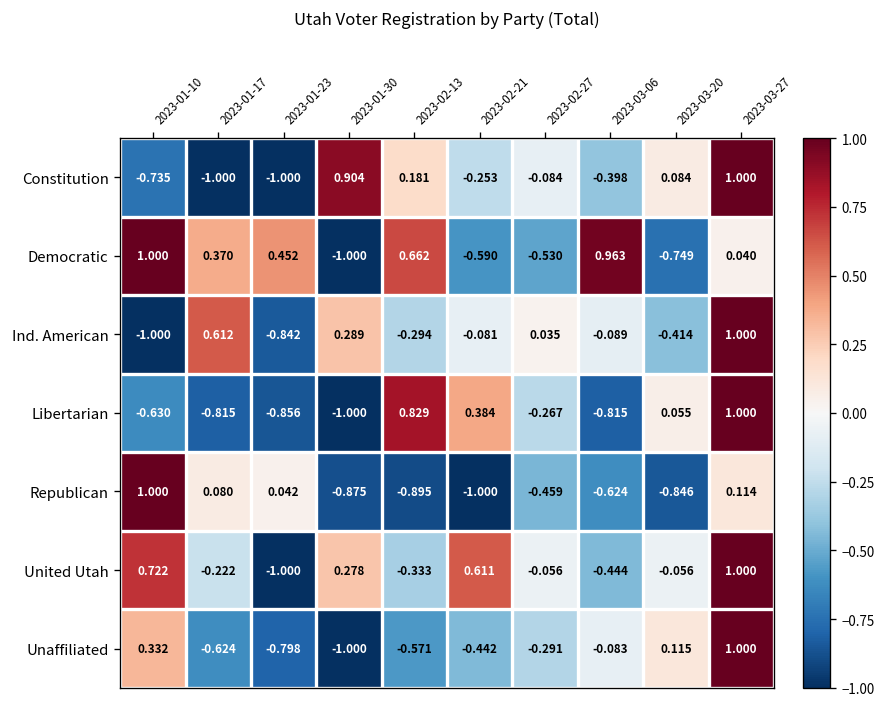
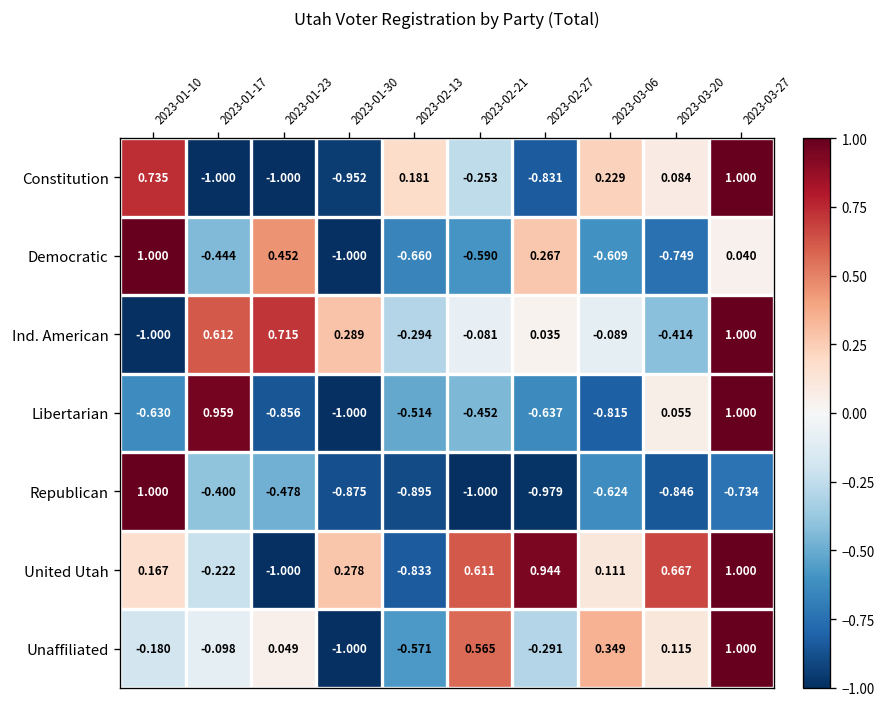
Constitution, 2023-01-10: -0.735 -> 0.735
Constitution, 2023-01-30: 0.904 -> -0.952
Constitution, 2023-02-27: -0.084 -> -0.831
Constitution, 2023-03-06: -0.398 -> 0.229
Democratic, 2023-01-17: 0.370 -> -0.444
Democratic, 2023-02-13: 0.662 -> -0.660
Democratic, 2023-02-27: -0.530 -> 0.267
Democratic, 2023-03-06: 0.963 -> -0.609
Ind. American, 2023-01-23: -0.842 -> 0.715
Libertarian, 2023-01-17: -0.815 -> 0.959
Libertarian, 2023-02-13: 0.829 -> -0.514
Libertarian, 2023-02-21: 0.384 -> -0.452
Libertarian, 2023-02-27: -0.267 -> -0.637
Republican, 2023-01-17: 0.080 -> -0.400
Republican, 2023-01-23: 0.042 -> -0.478
Republican, 2023-02-27: -0.459 -> -0.979
Republican, 2023-03-27: 0.114 -> -0.734
United Utah, 2023-01-10: 0.722 -> 0.167
United Utah, 2023-02-13: -0.333 -> -0.833
United Utah, 2023-02-27: -0.056 -> 0.944
United Utah, 2023-03-06: -0.444 -> 0.111
United Utah, 2023-03-20: -0.056 -> 0.667
Unaffiliated, 2023-01-10: 0.332 -> -0.180
Unaffiliated, 2023-01-17: -0.624 -> -0.098
Unaffiliated, 2023-01-23: -0.798 -> 0.049
Unaffiliated, 2023-02-21: -0.442 -> 0.565
Unaffiliated, 2023-03-06: -0.083 -> 0.349
